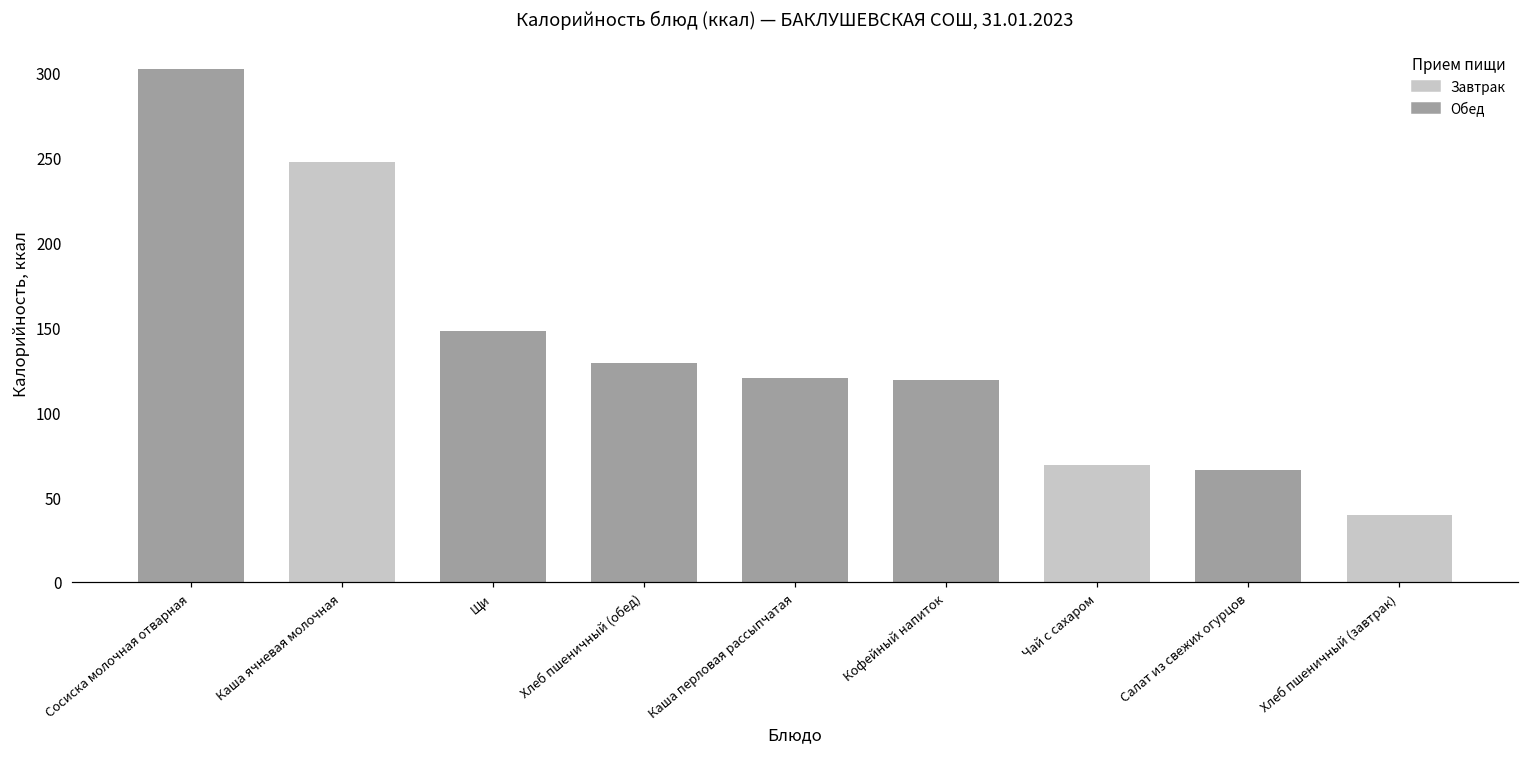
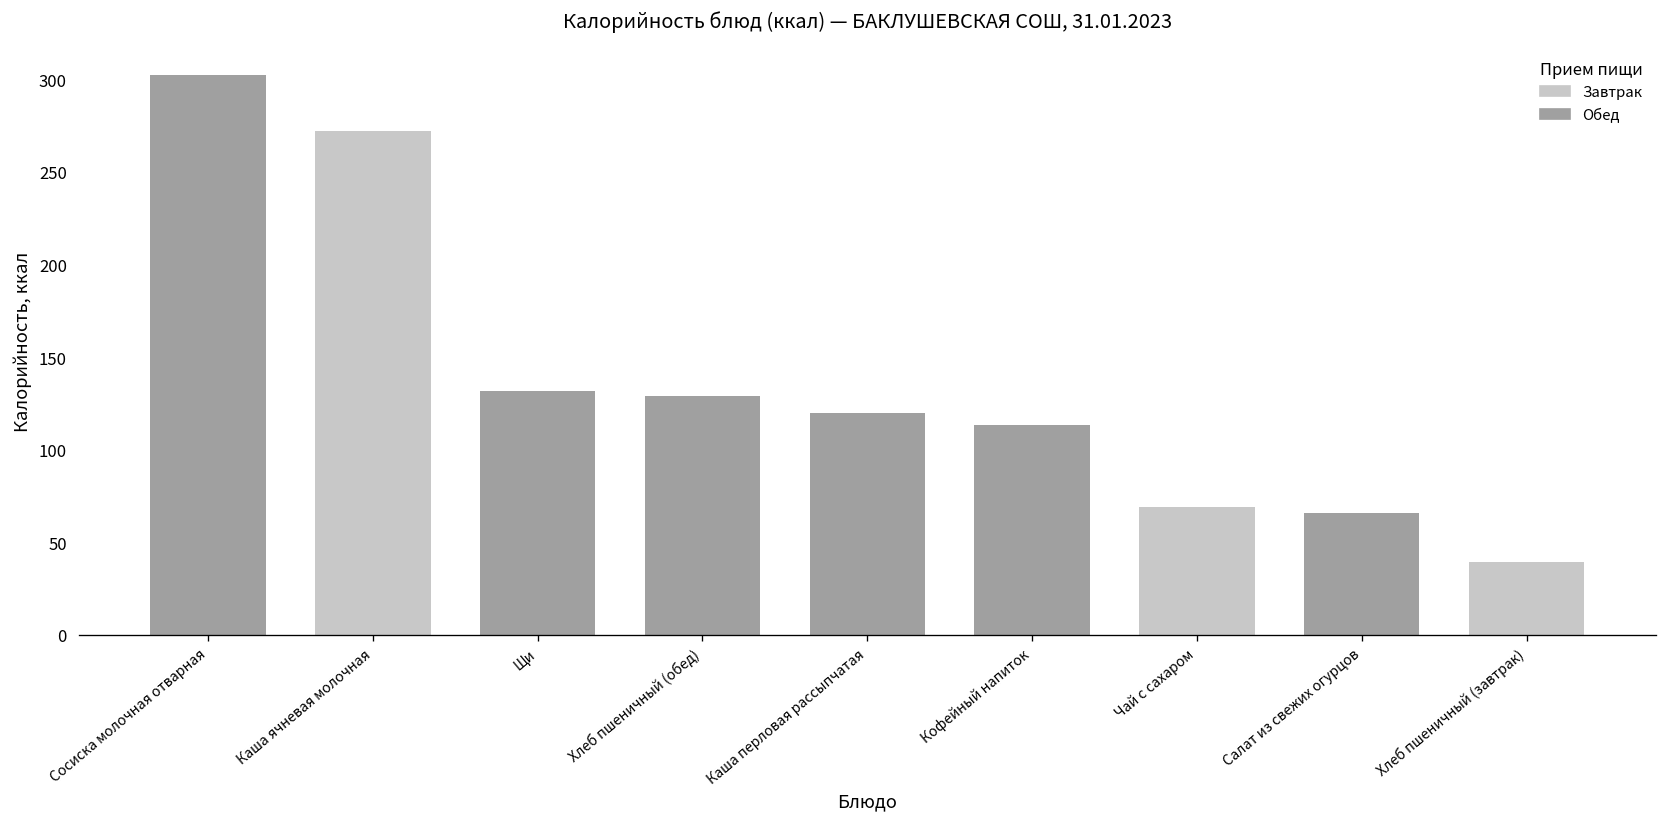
Каша ячневая молочная: 247 -> 272
Щи: 148 -> 132
Кофейный напиток: 119 -> 113
